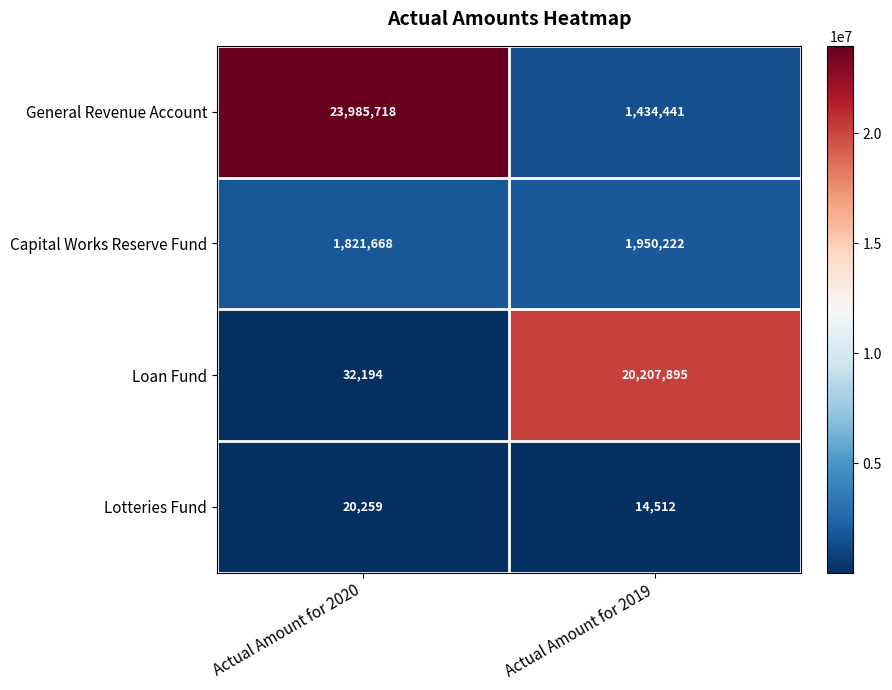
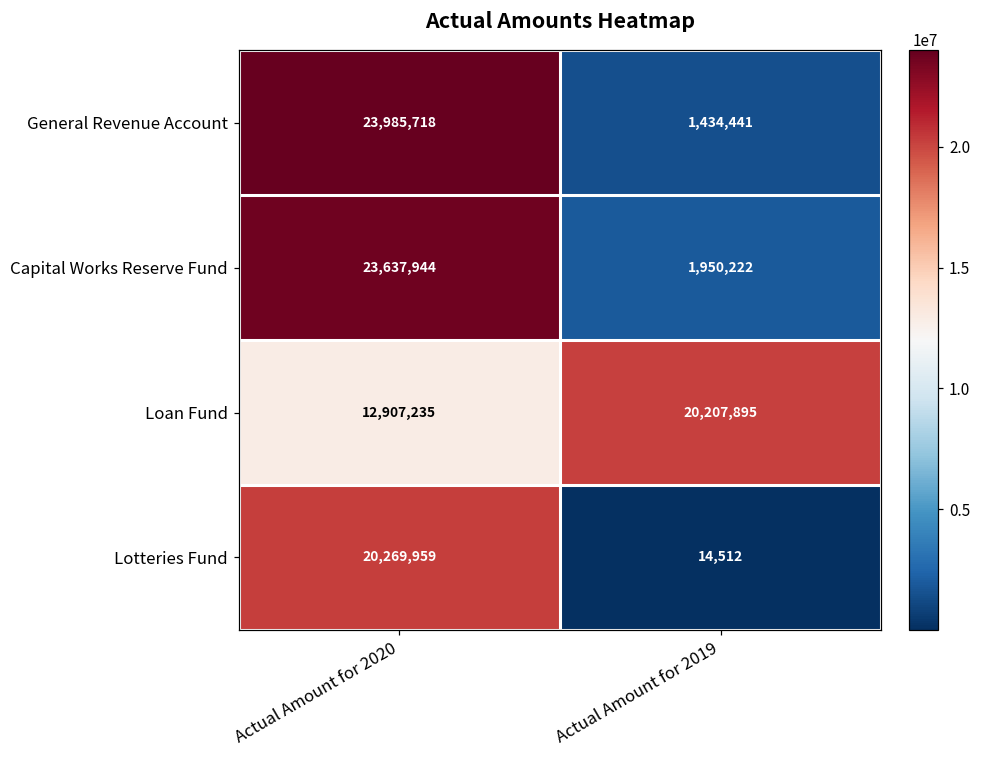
Capital Works Reserve Fund, Actual Amount for 2020: 1,821,668 -> 23,637,944
Loan Fund, Actual Amount for 2020: 32,194 -> 12,907,235
Lotteries Fund, Actual Amount for 2020: 20,259 -> 20,269,959
